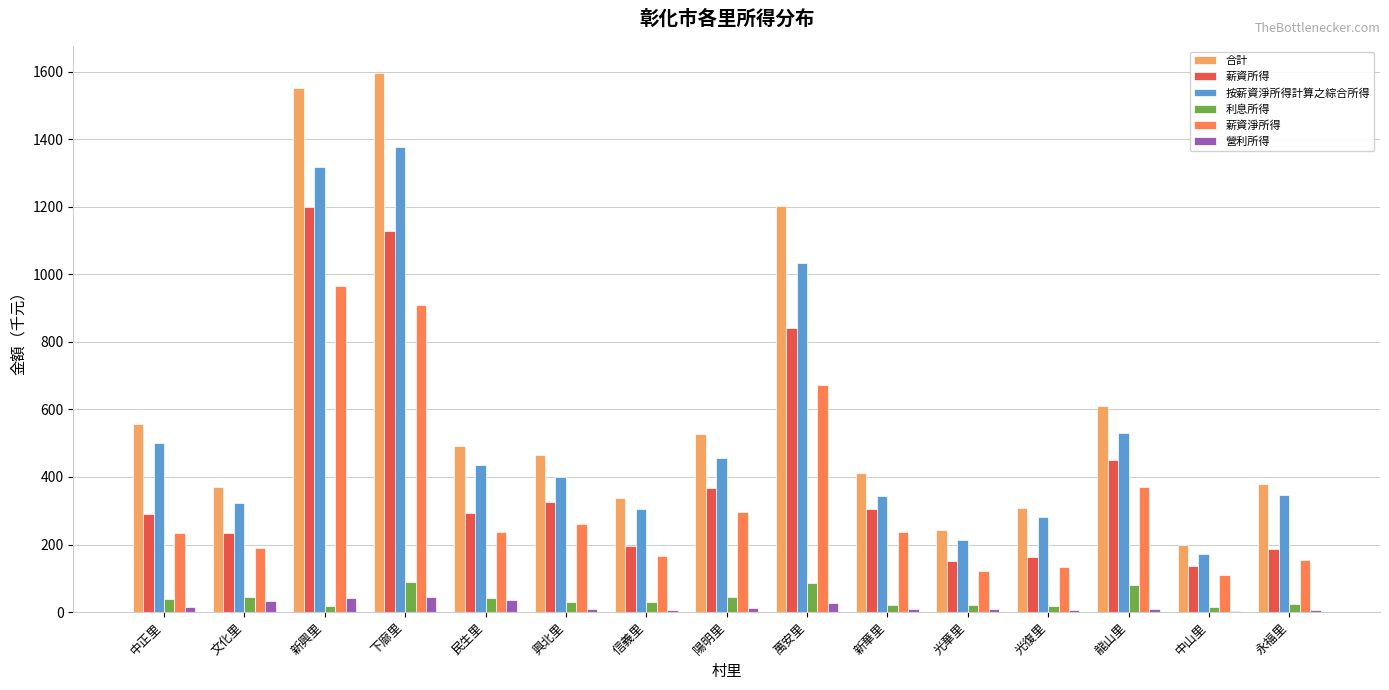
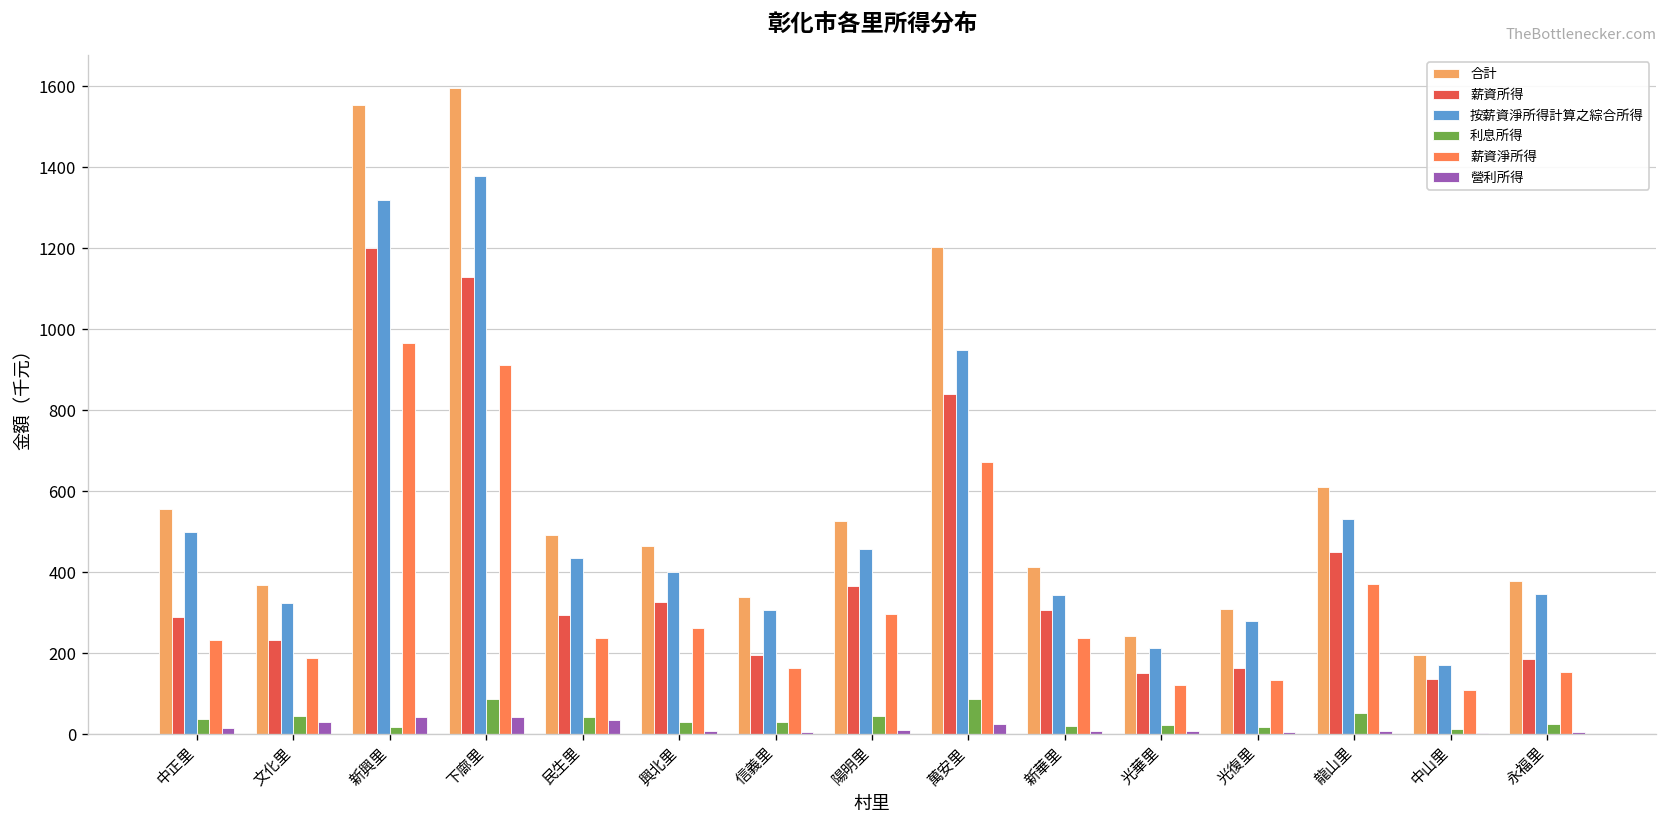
按薪資淨所得計算之綜合所得, 萬安里: 1030 -> 950
利息所得, 龍山里: 80 -> 50
